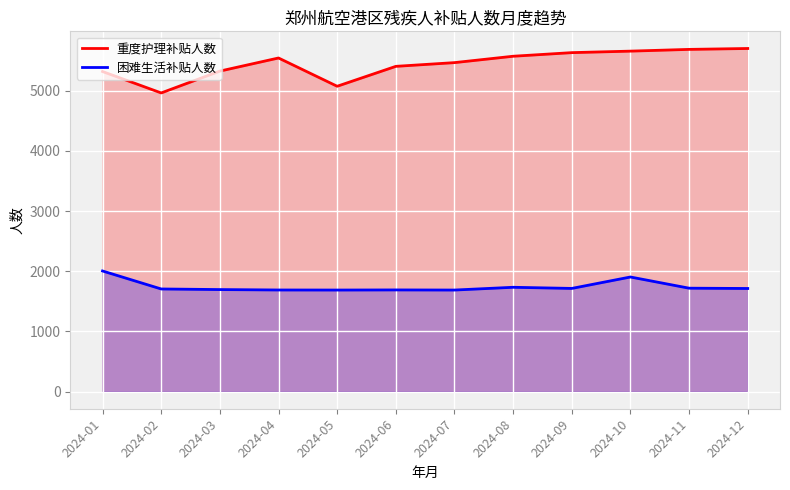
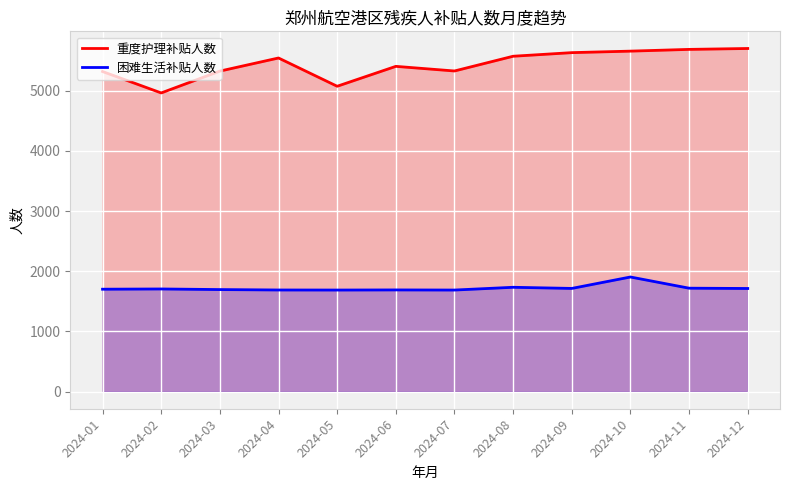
困难生活补贴人数, 2024-01: 2000 -> 1700
重度护理补贴人数, 2024-07: 5500 -> 5300
